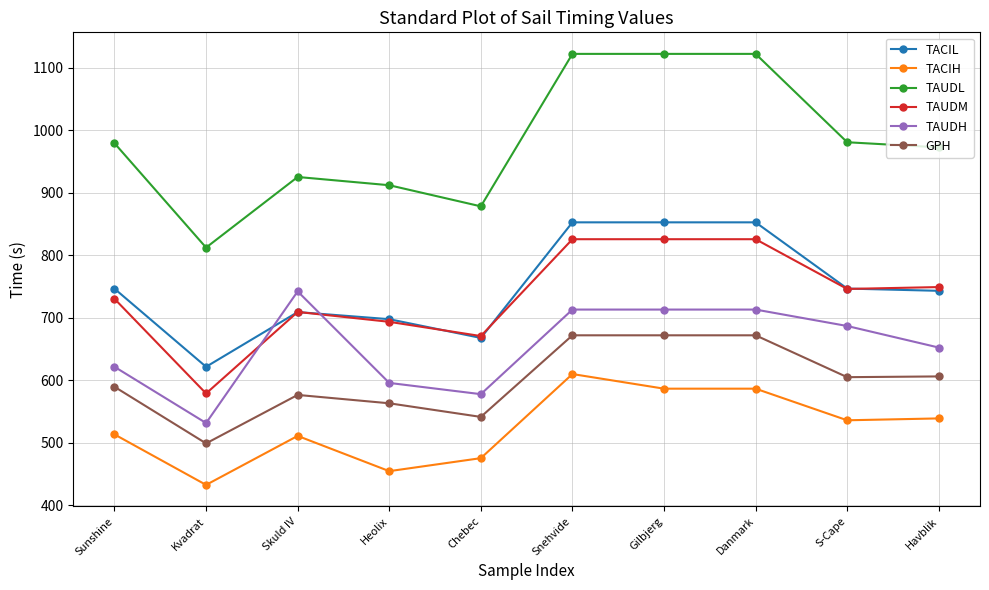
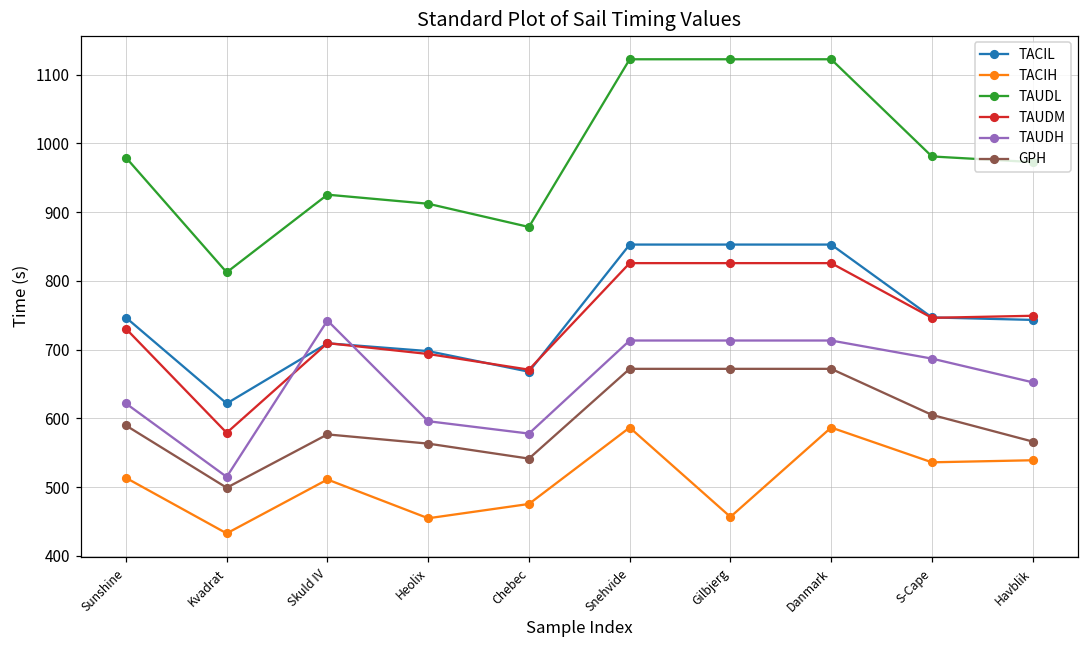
TAUDH, Kvadrat: 530 -> 510
TACIH, Snehvide: 610 -> 590
TACIH, Gilbjerg: 590 -> 460
GPH, Havblik: 610 -> 570
